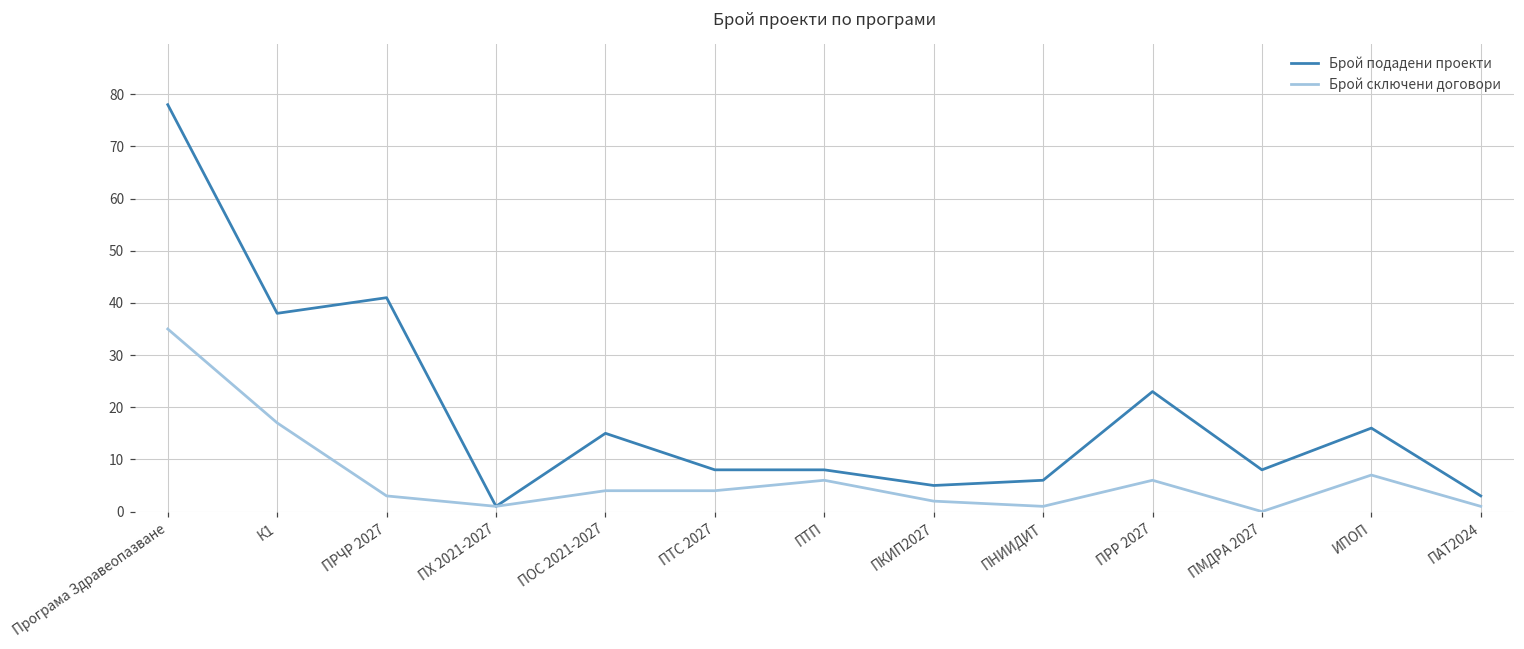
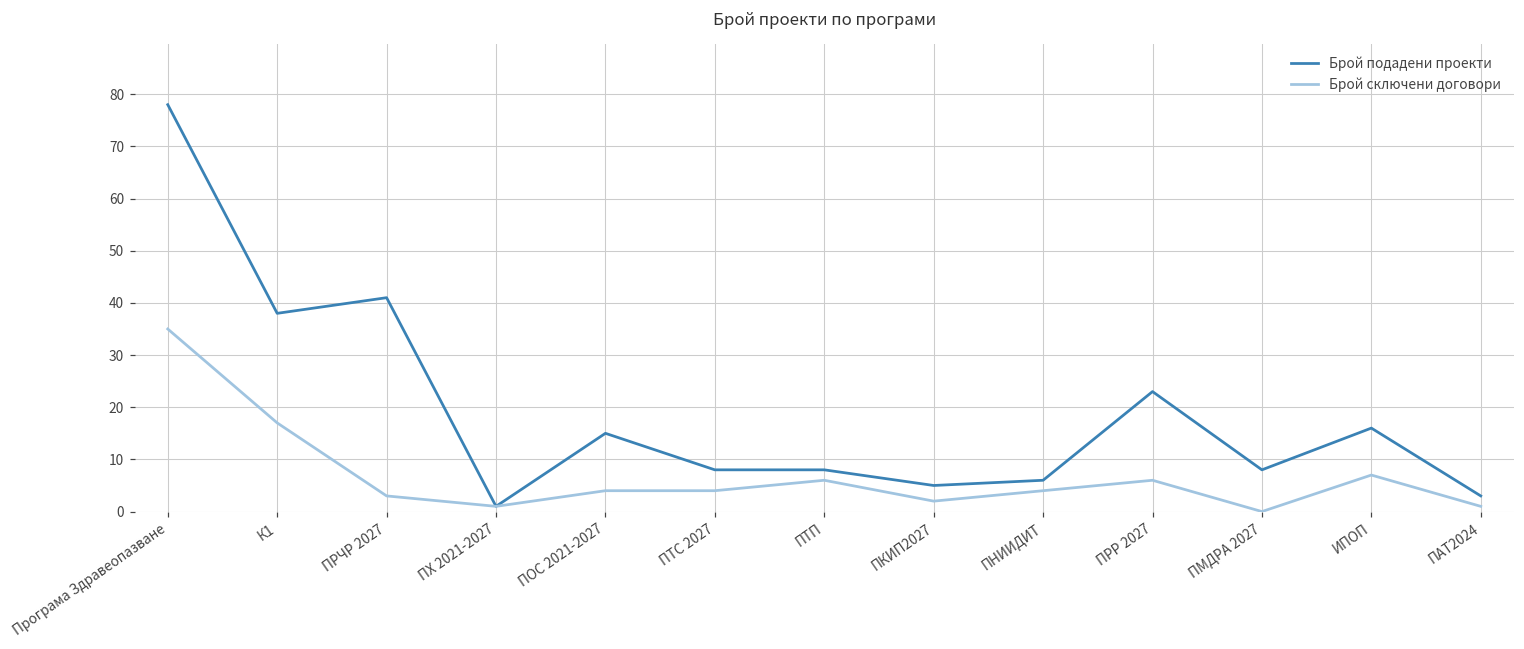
Брой сключени договори, ПНИИДИТ: 1 -> 4
